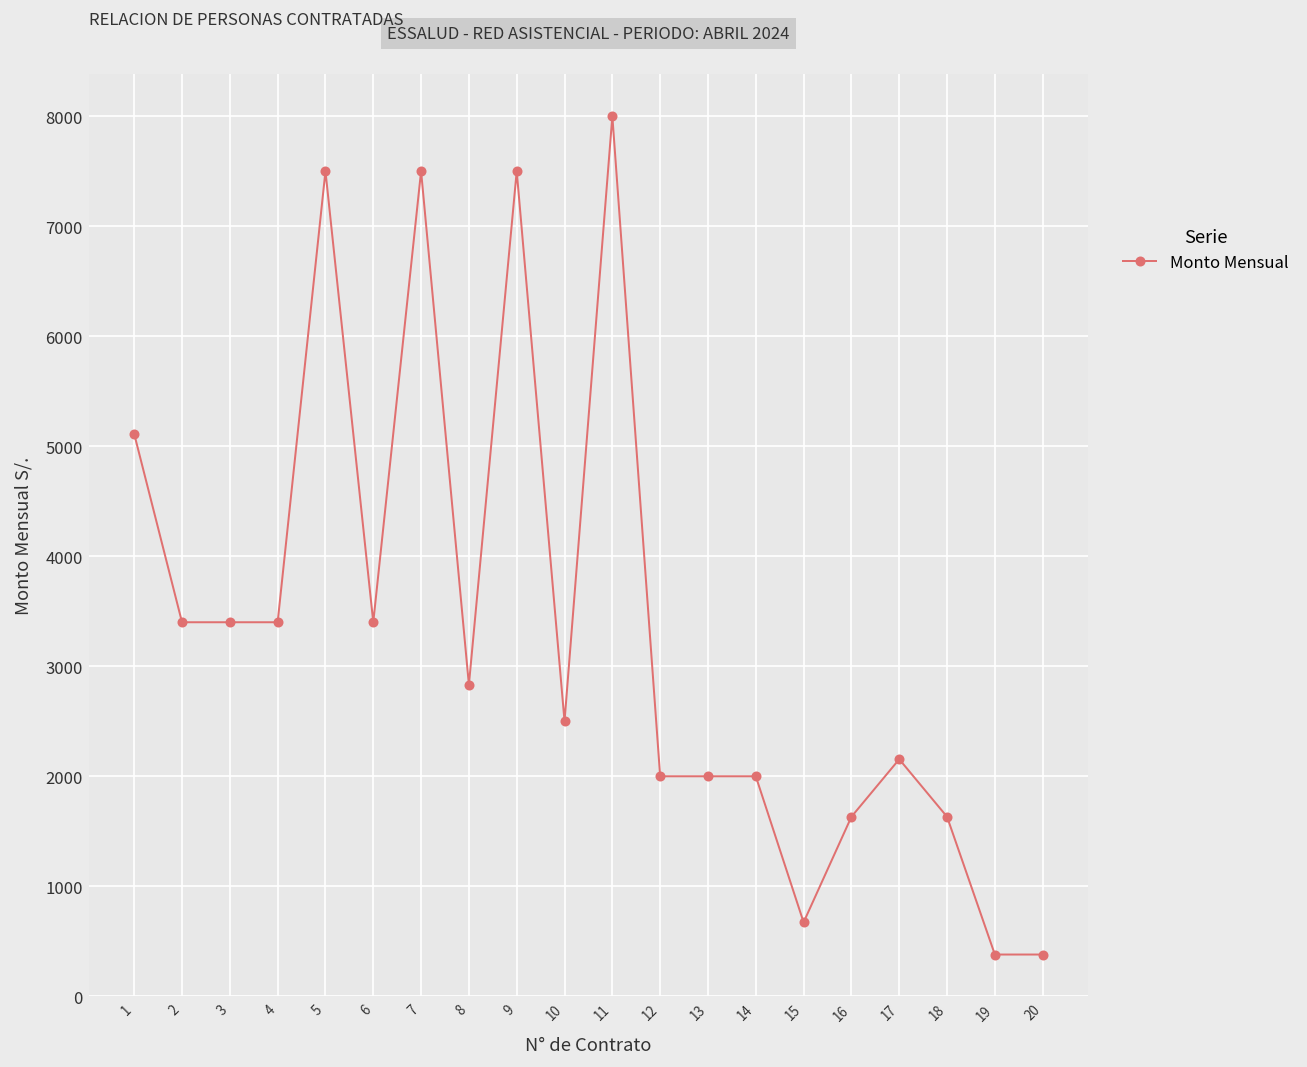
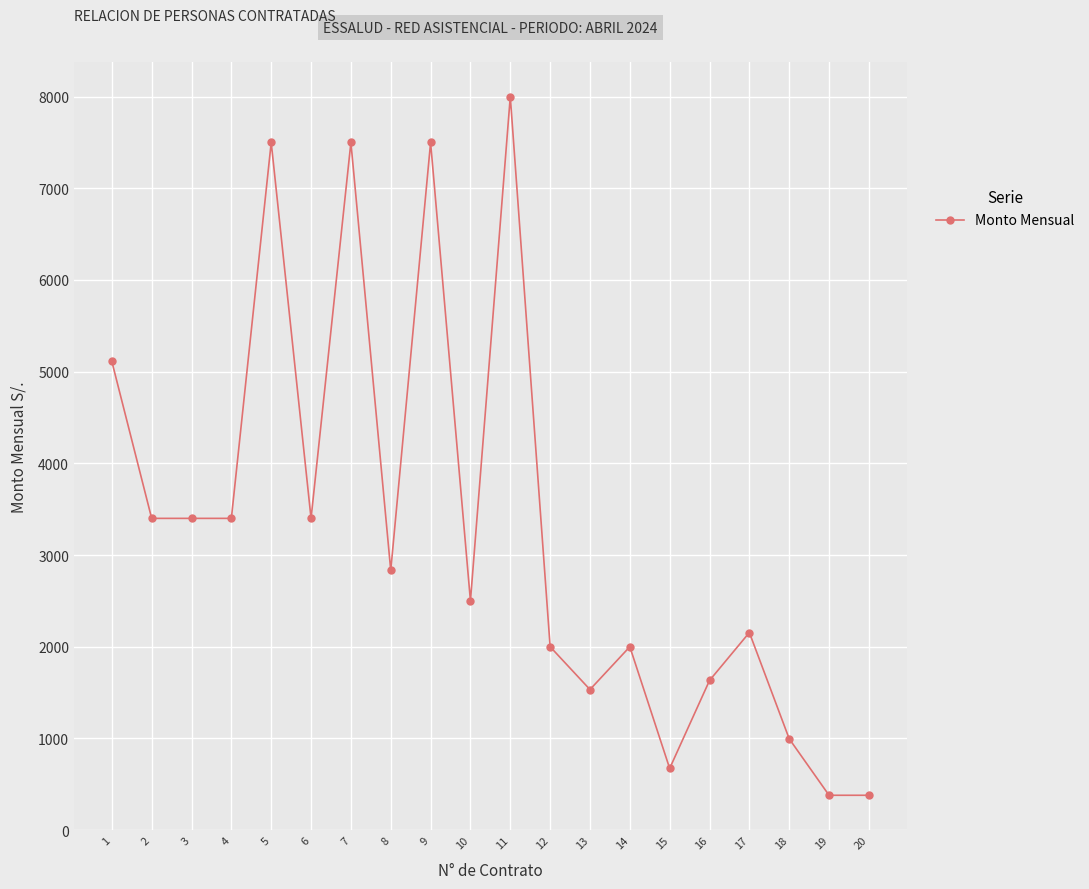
13: 2000 -> 1500
18: 1600 -> 1000
